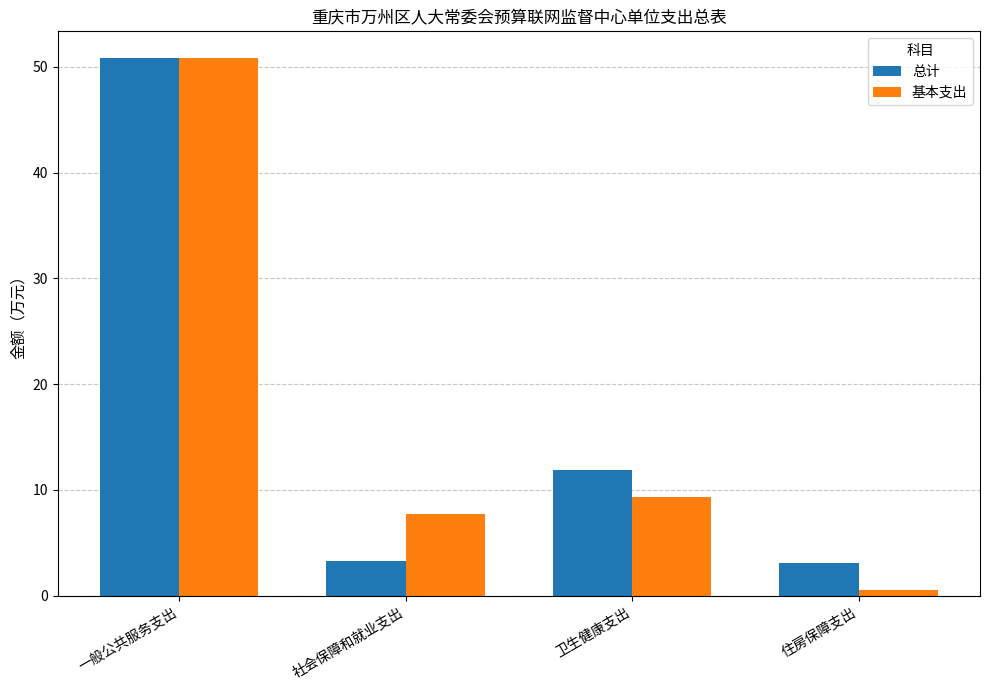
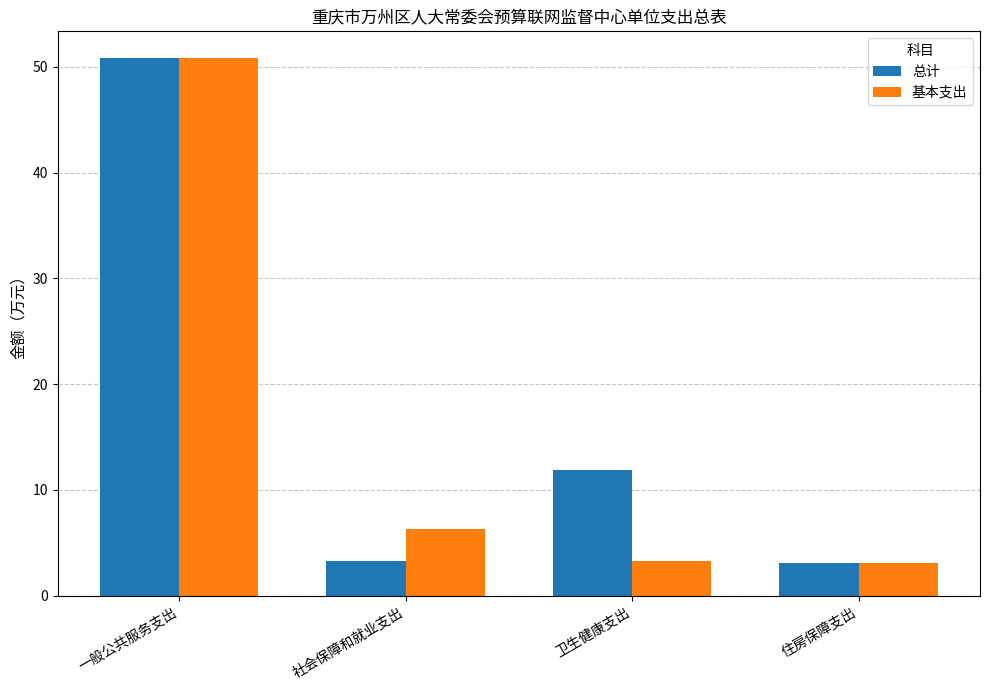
基本支出, 社会保障和就业支出: 7.7 -> 6.3
基本支出, 卫生健康支出: 9.3 -> 3.3
基本支出, 住房保障支出: 0.6 -> 3.1
